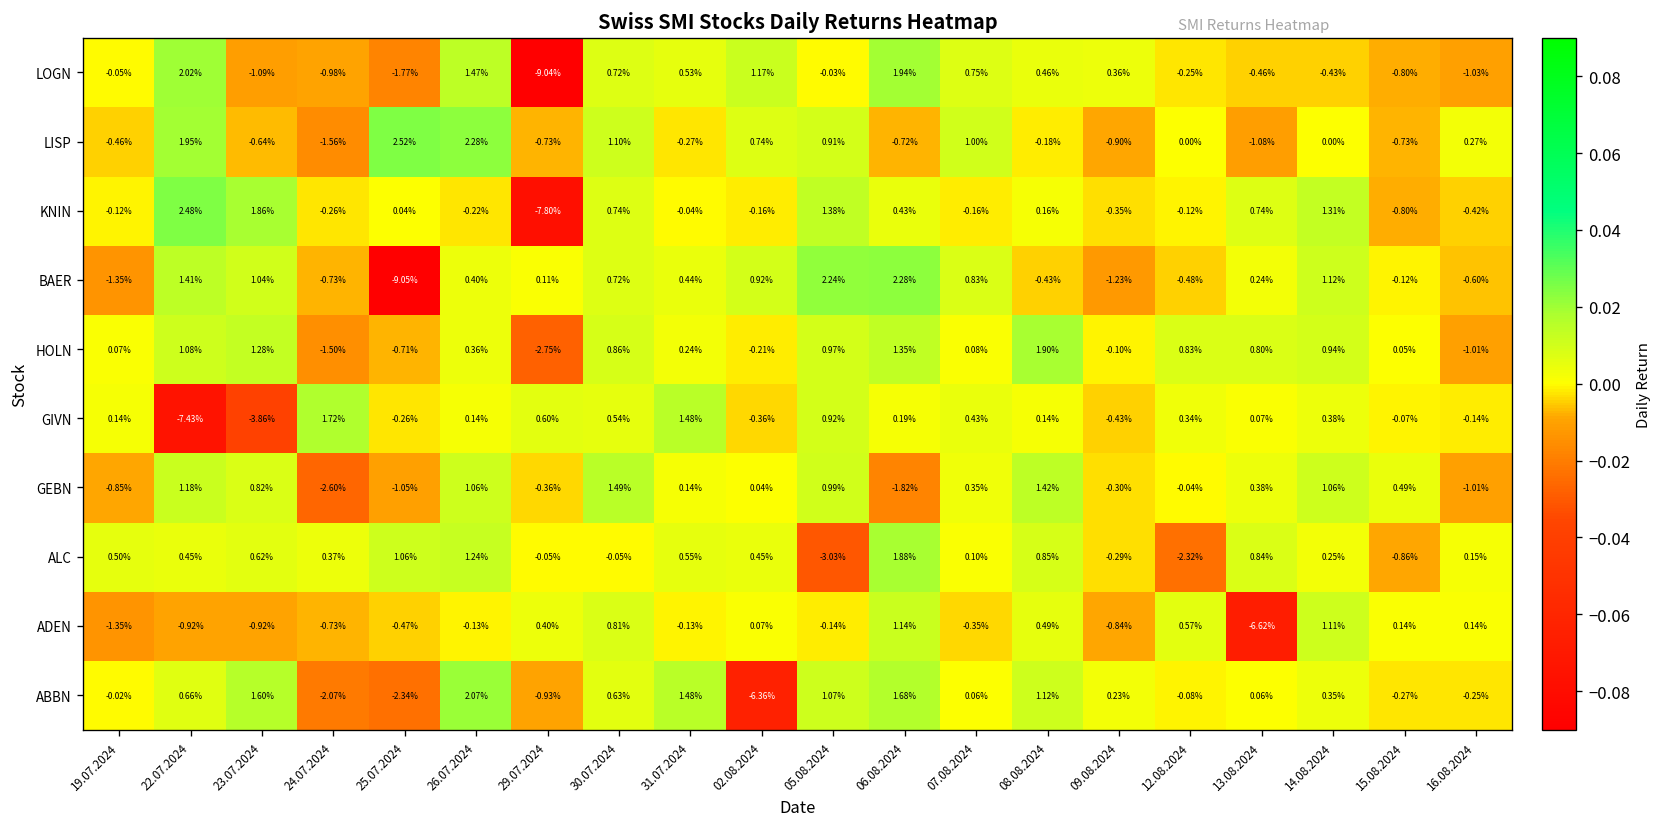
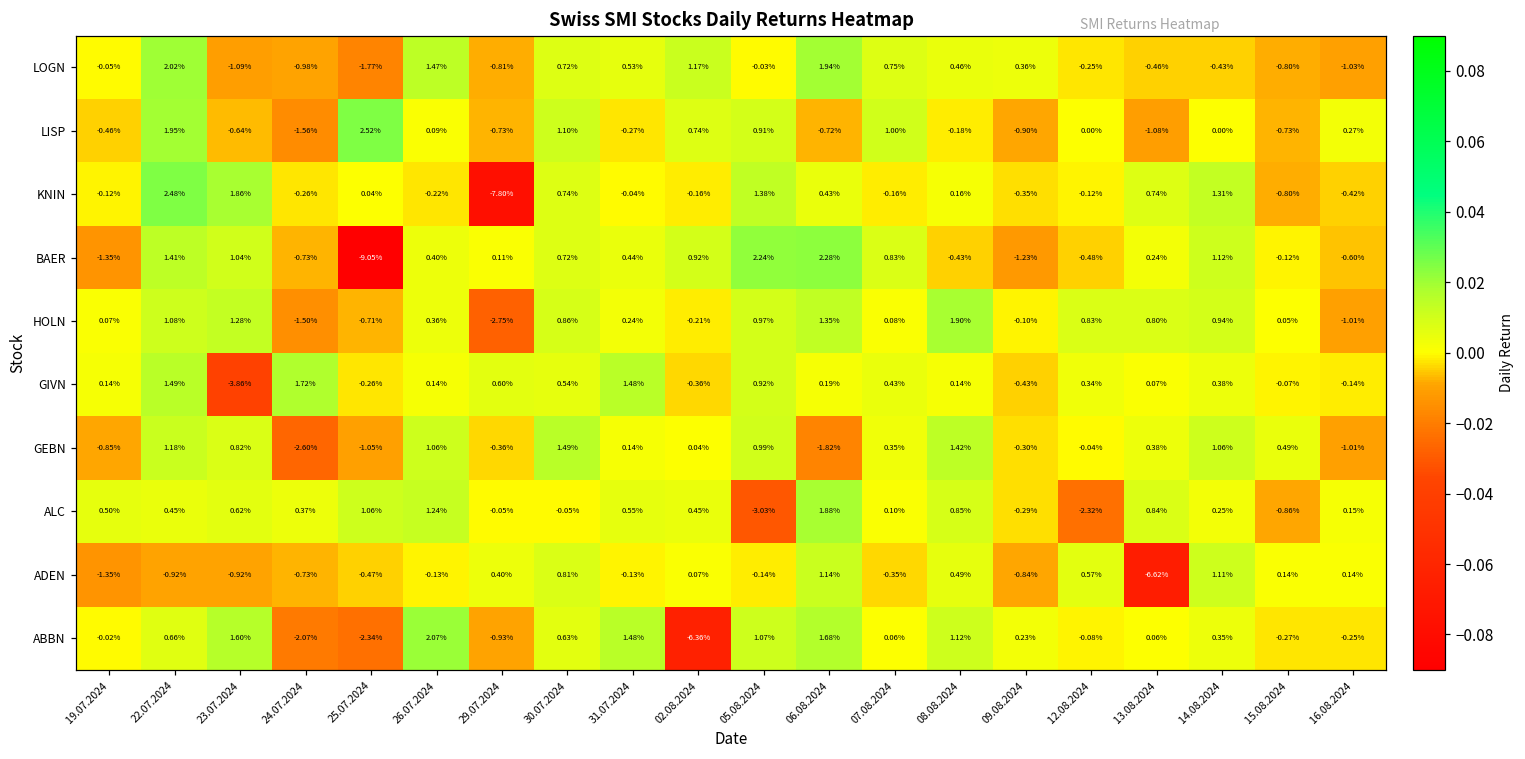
LOGN, 29.07.2024: -9.04% -> -0.81%
LISP, 26.07.2024: 2.28% -> 0.09%
GIVN, 22.07.2024: -7.43% -> 1.49%
